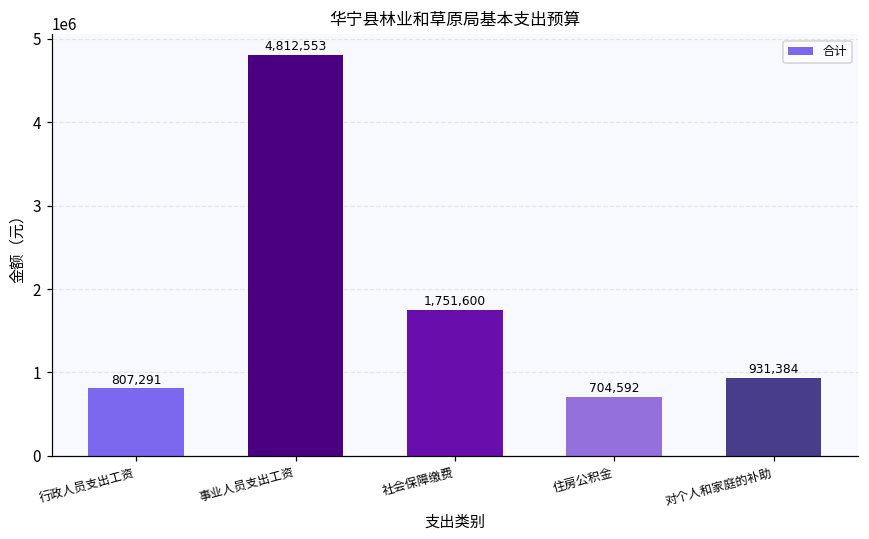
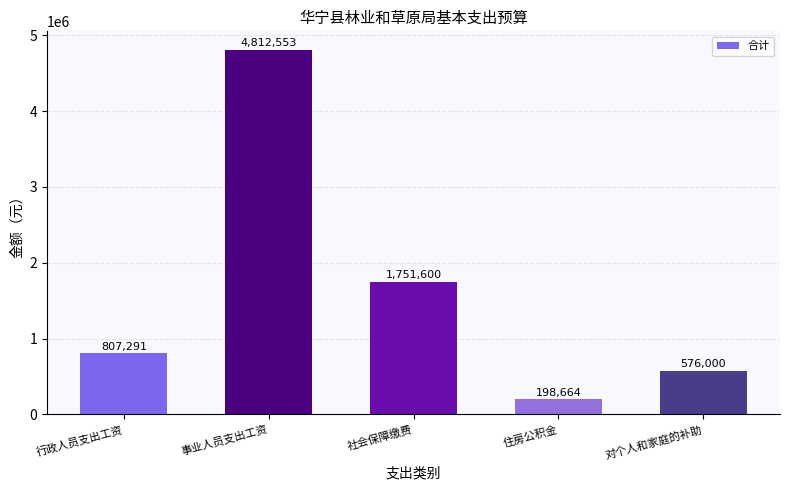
住房公积金: 704,592 -> 198,664
对个人和家庭的补助: 931,384 -> 576,000
